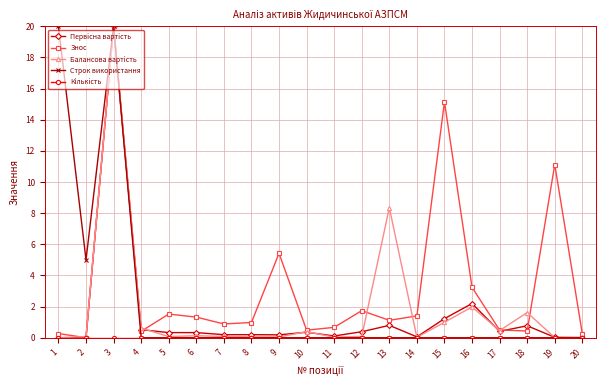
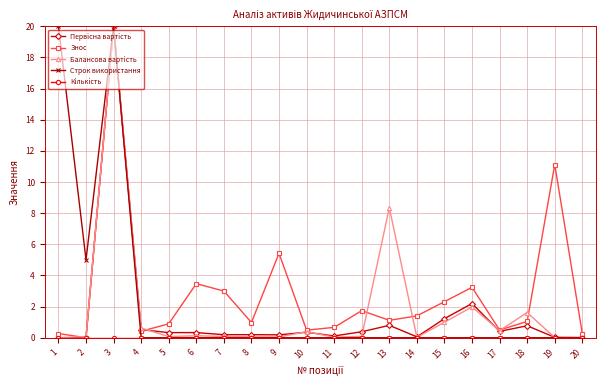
Знос, 5: 1.5 -> 0.9
Знос, 6: 1.3 -> 3.5
Знос, 7: 0.9 -> 3.0
Знос, 15: 15.1 -> 2.3
Знос, 18: 0.4 -> 1.0
